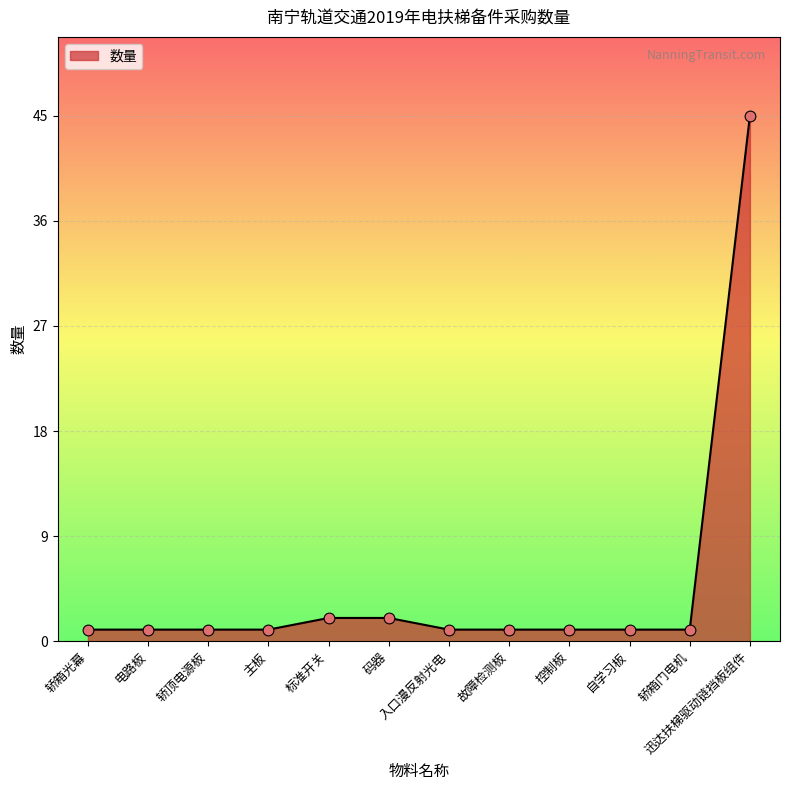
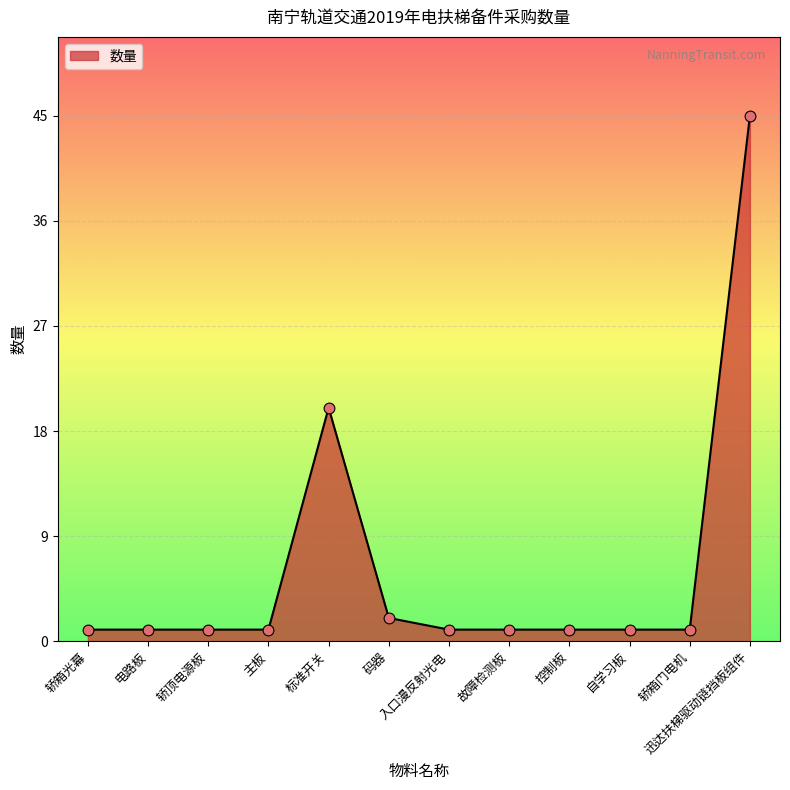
标准开关: 2 -> 20
